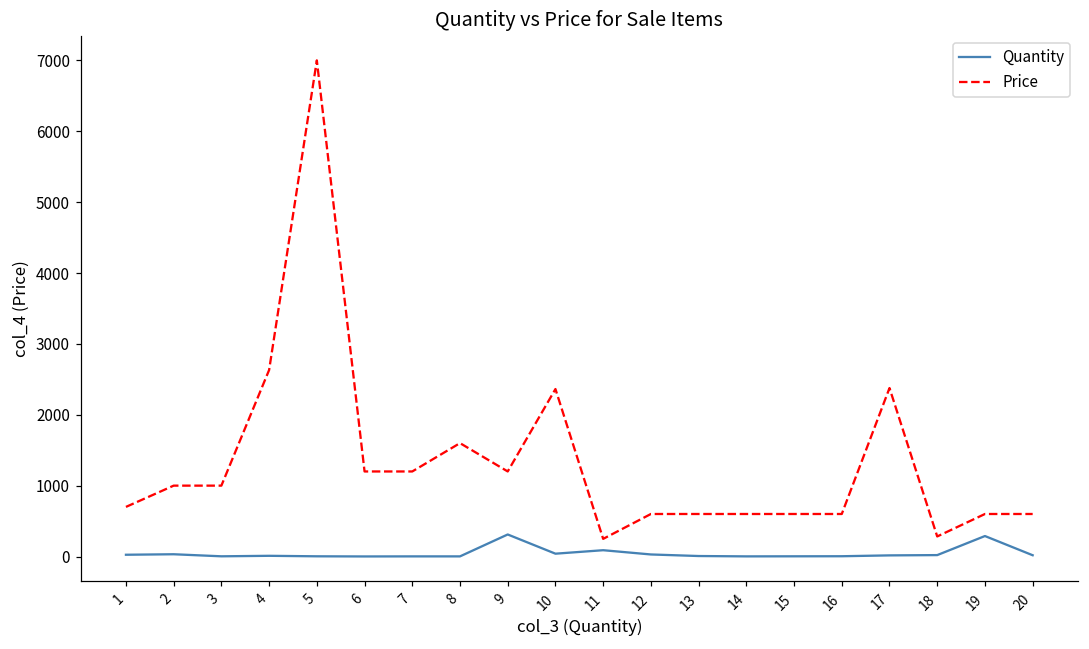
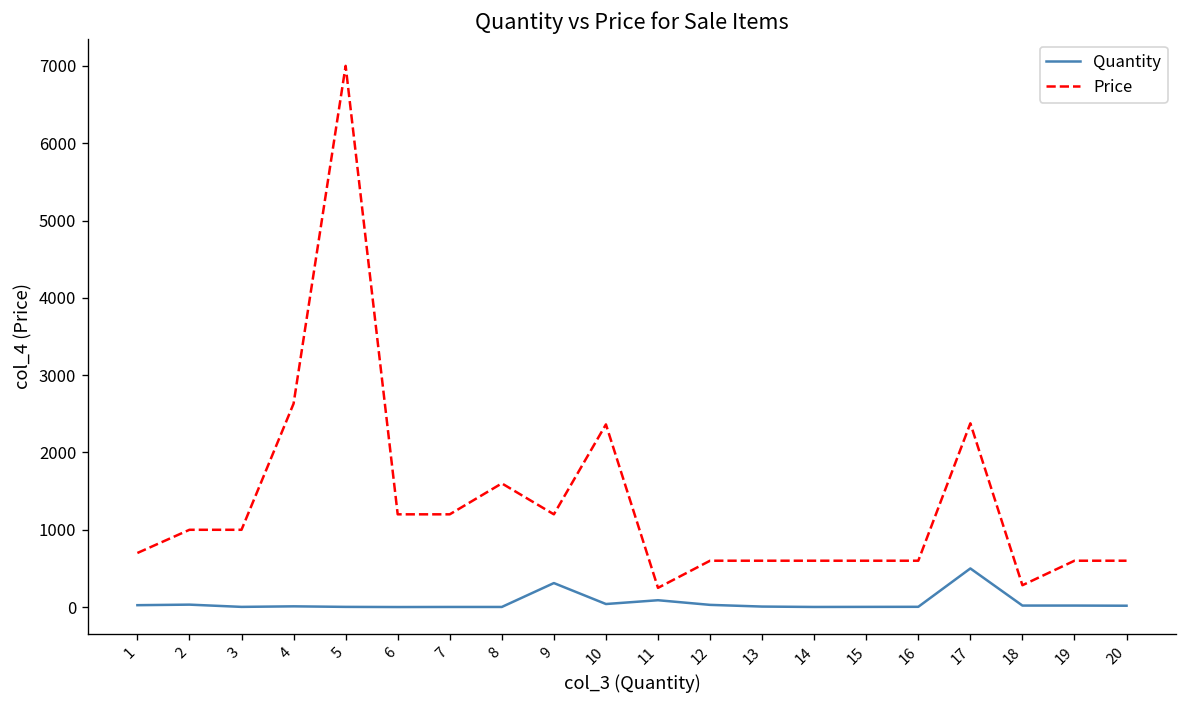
Quantity, 17: 0 -> 500
Quantity, 19: 300 -> 0
